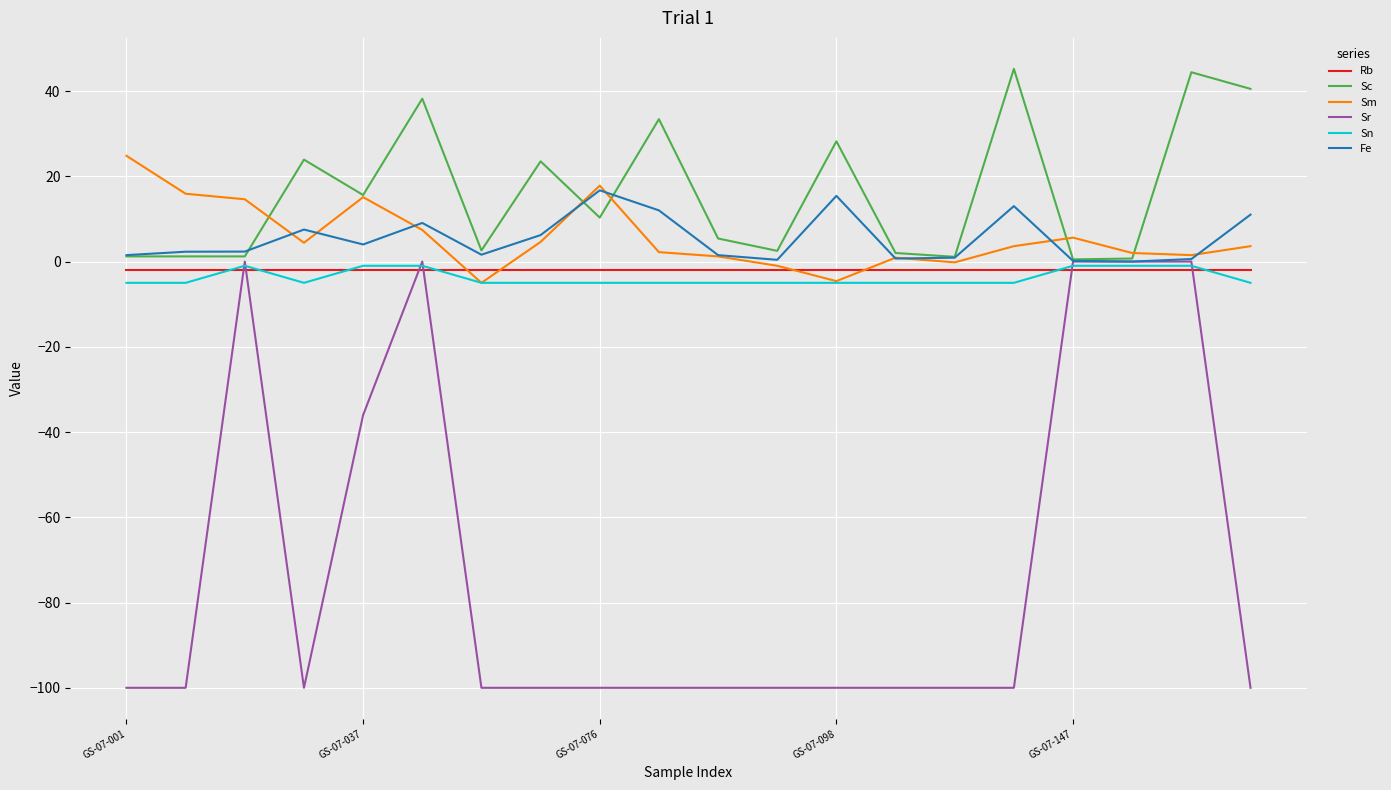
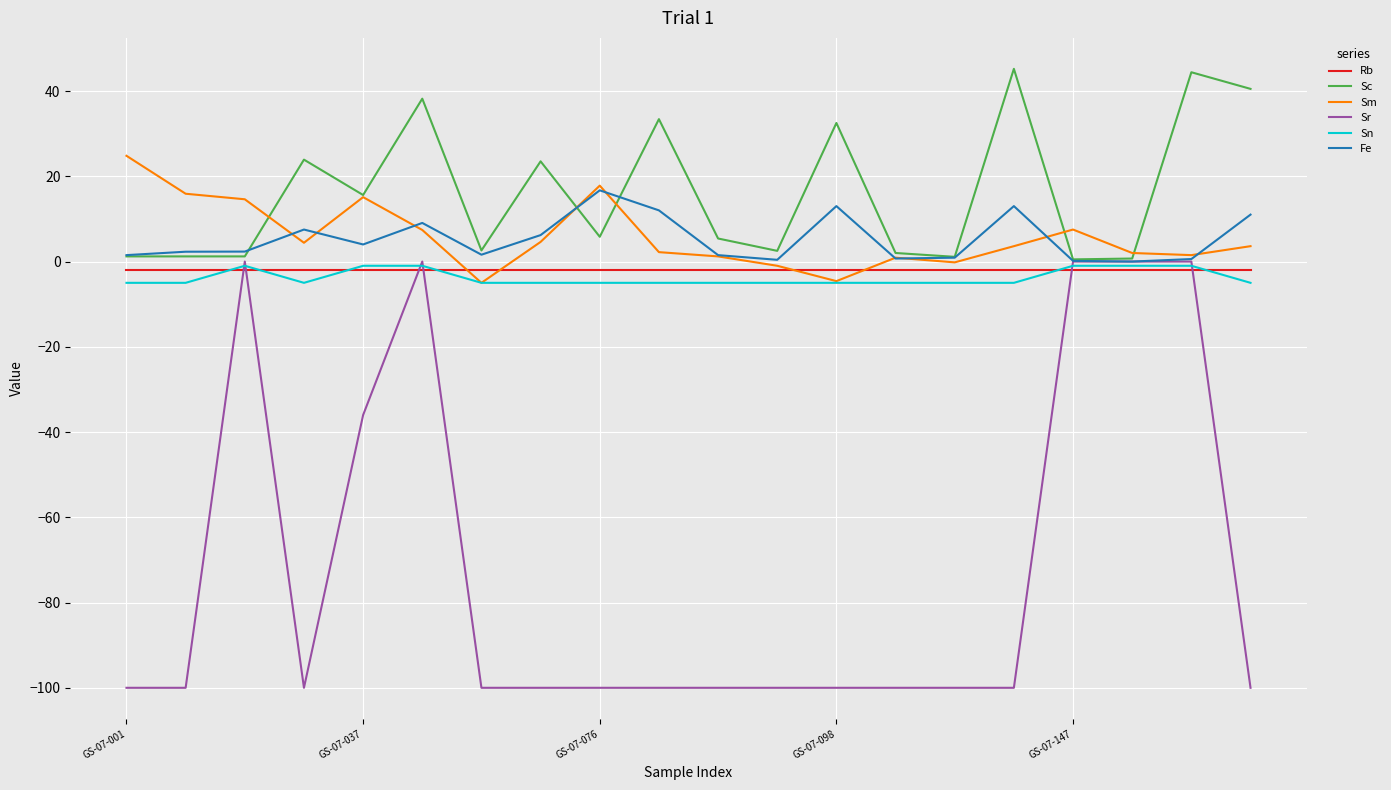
Sc, GS-07-076: 10 -> 6
Sc, GS-07-098: 28 -> 33
Fe, GS-07-098: 15 -> 13
Sm, GS-07-147: 6 -> 8
